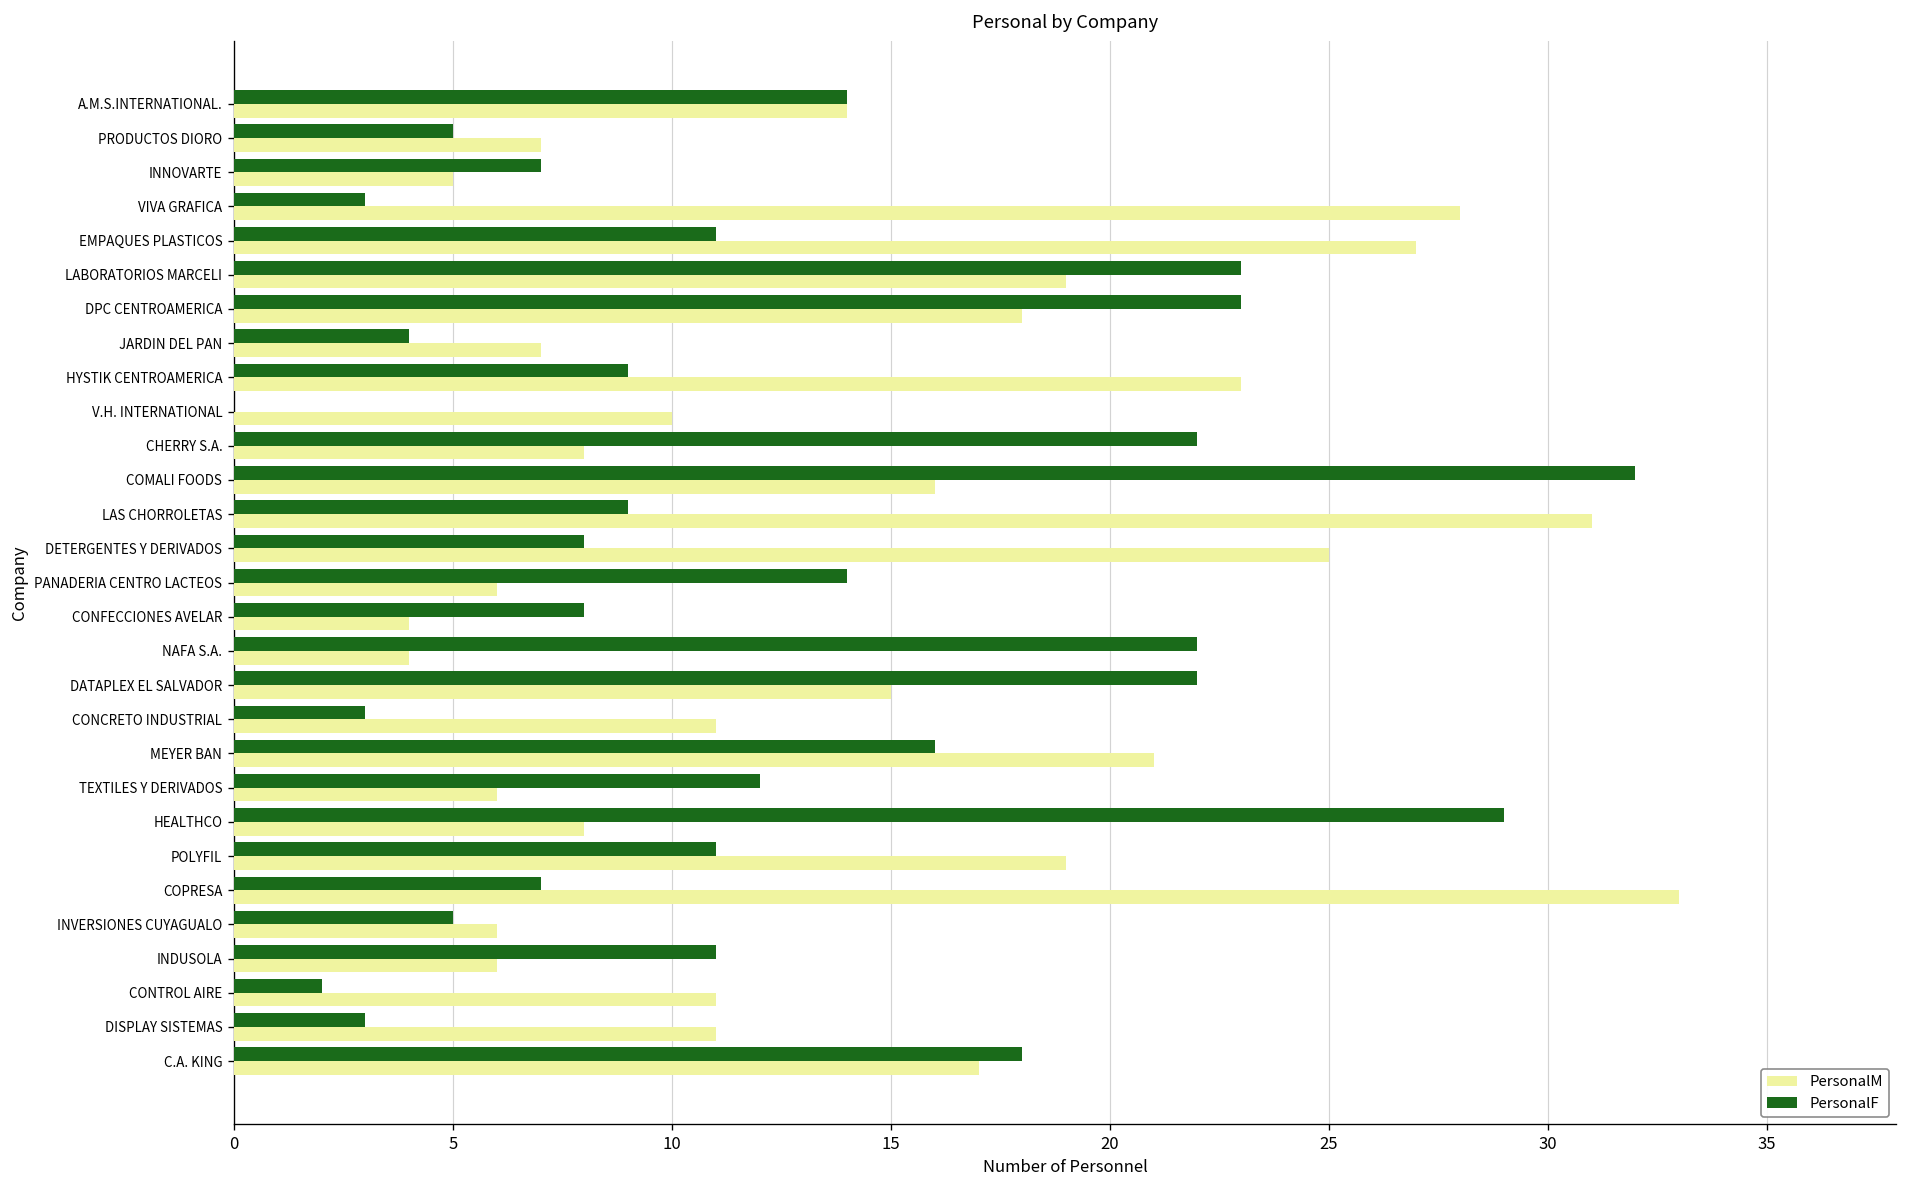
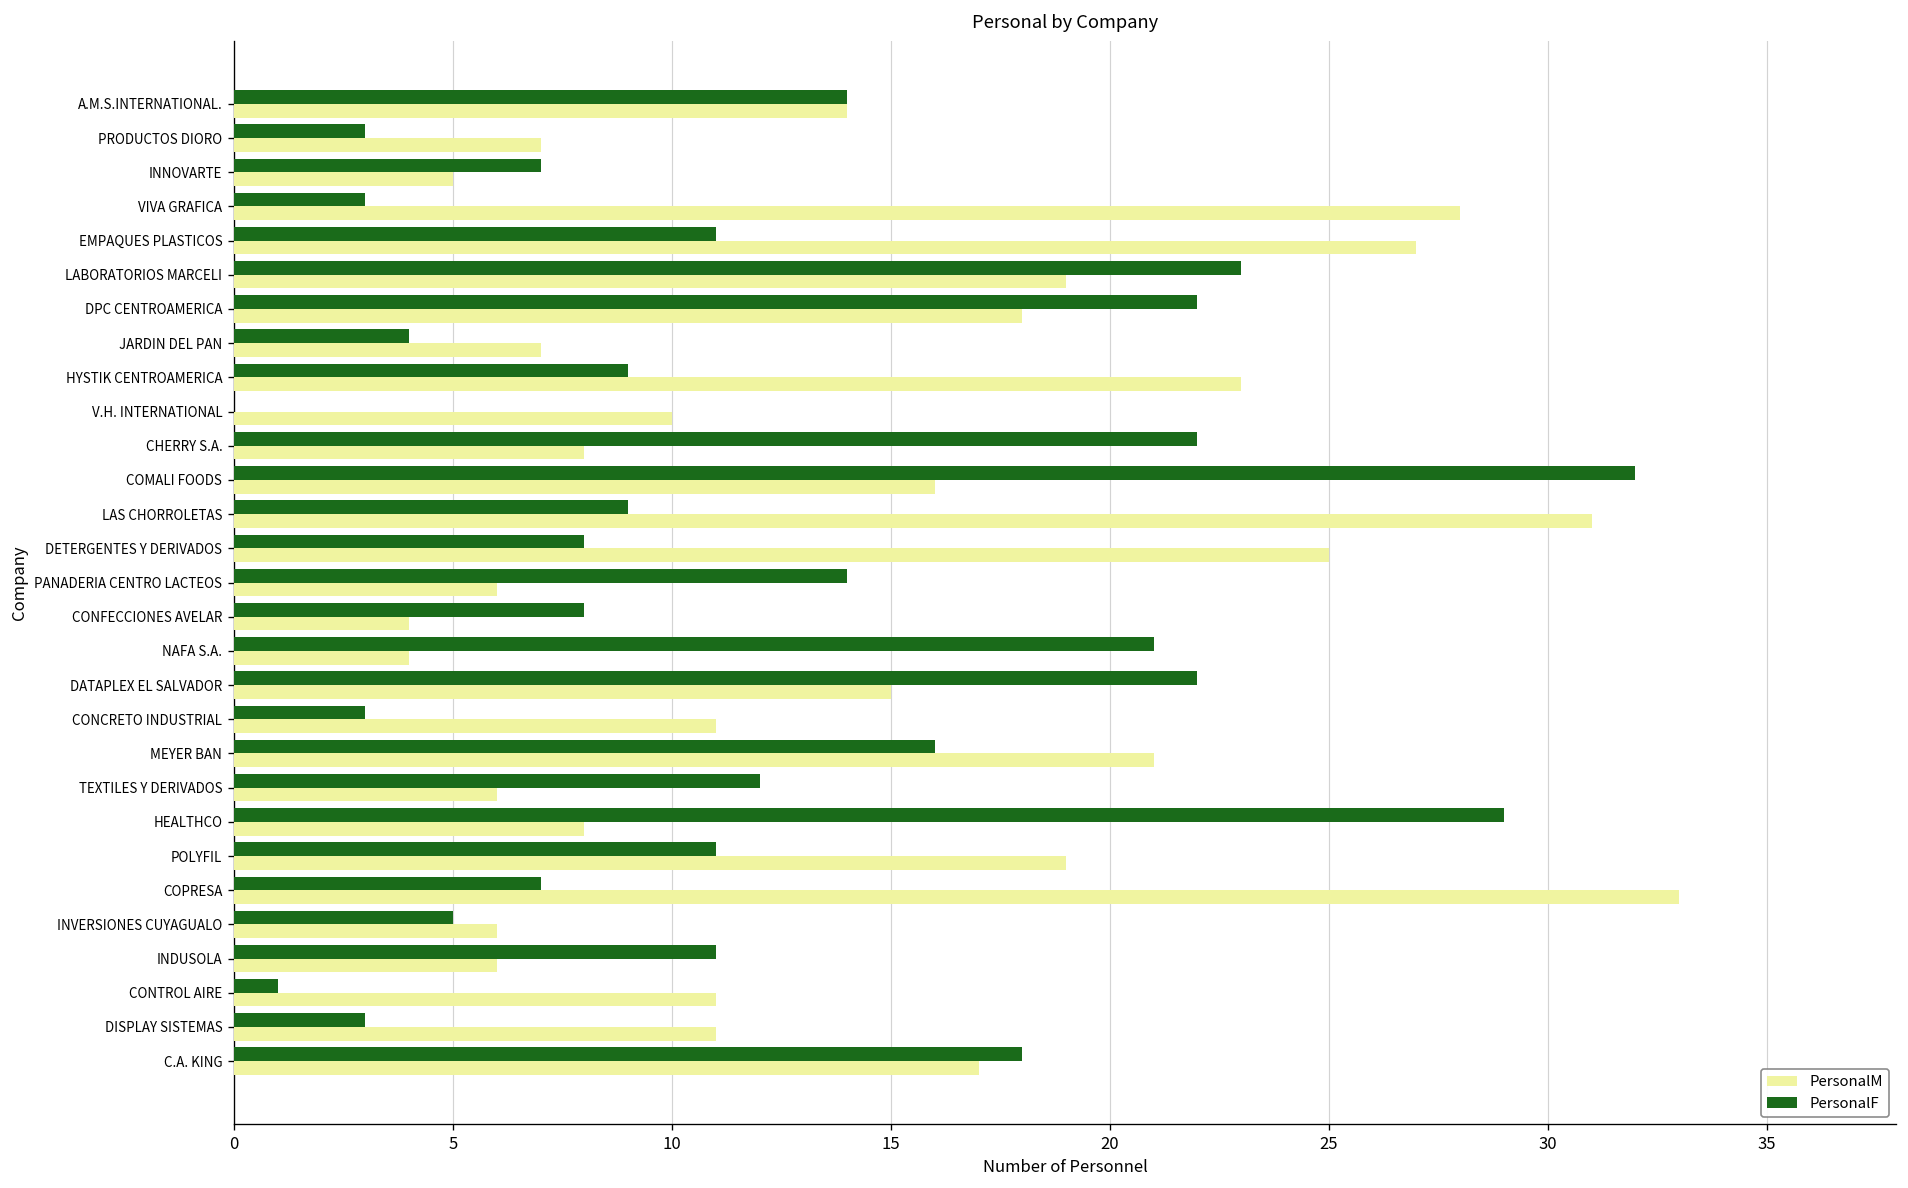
PersonalF, PRODUCTOS DIORO: 5 -> 3
PersonalF, DPC CENTROAMERICA: 23 -> 22
PersonalF, NAFA S.A.: 22 -> 21
PersonalF, CONTROL AIRE: 2 -> 1
